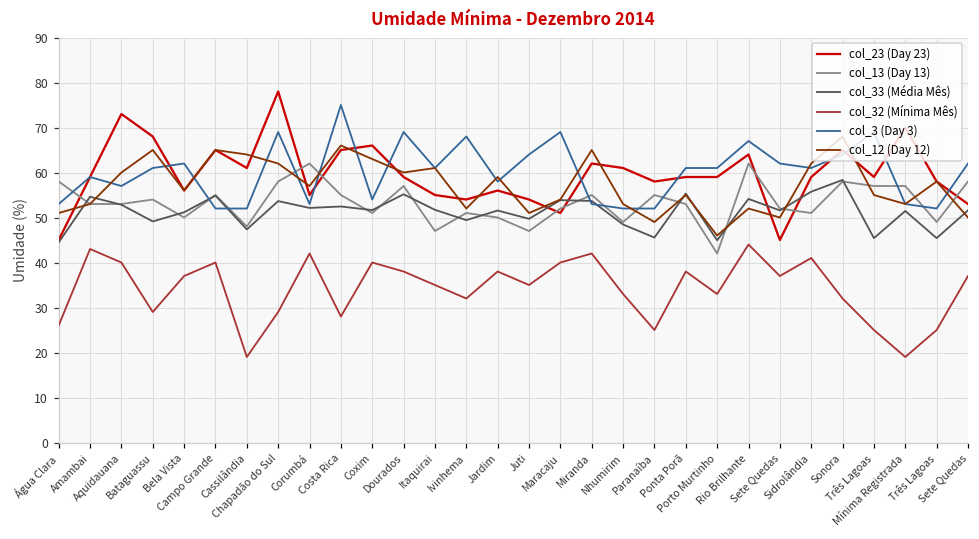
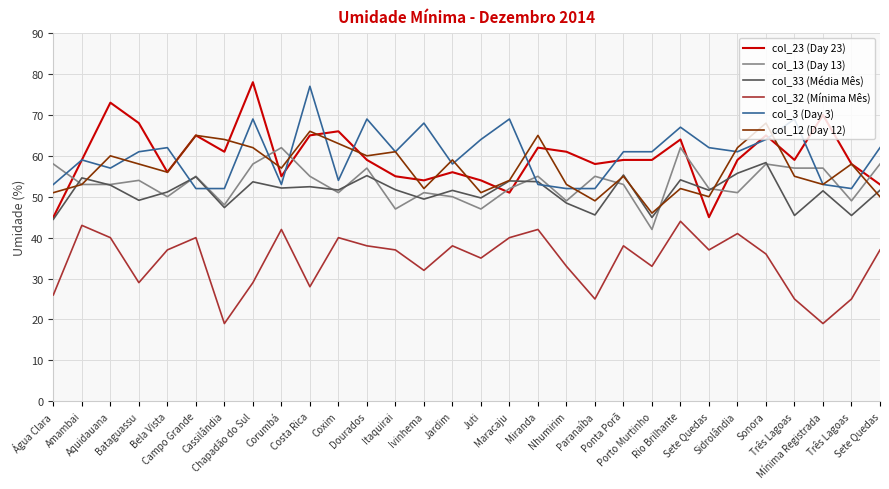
col_12 (Day 12), Bataguassu: 65 -> 58
col_3 (Day 3), Costa Rica: 75 -> 77
col_32 (Mínima Mês), Itaquirai: 35 -> 37
col_32 (Mínima Mês), Sonora: 32 -> 36
